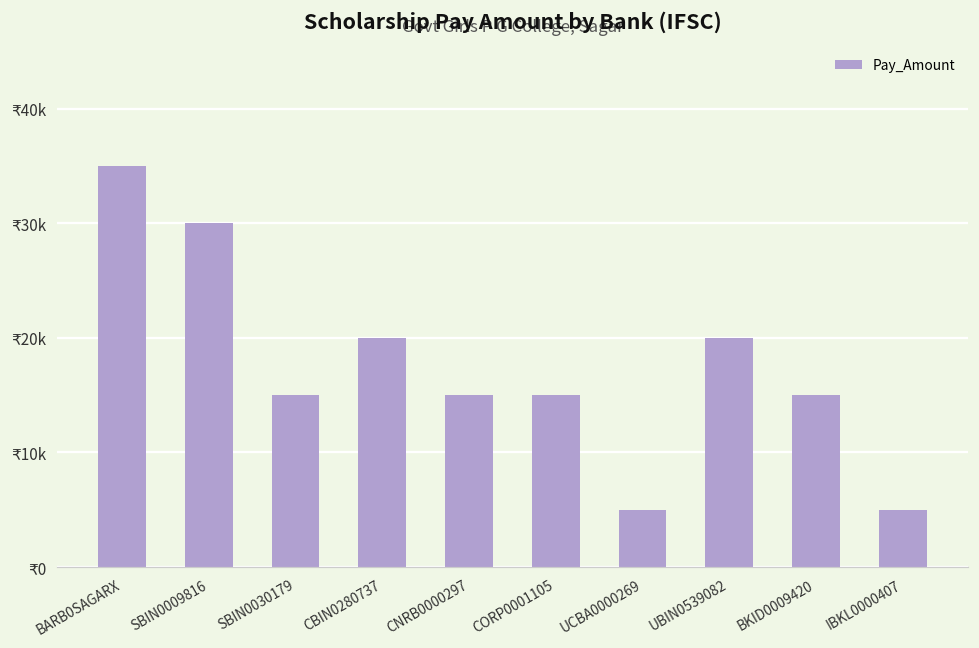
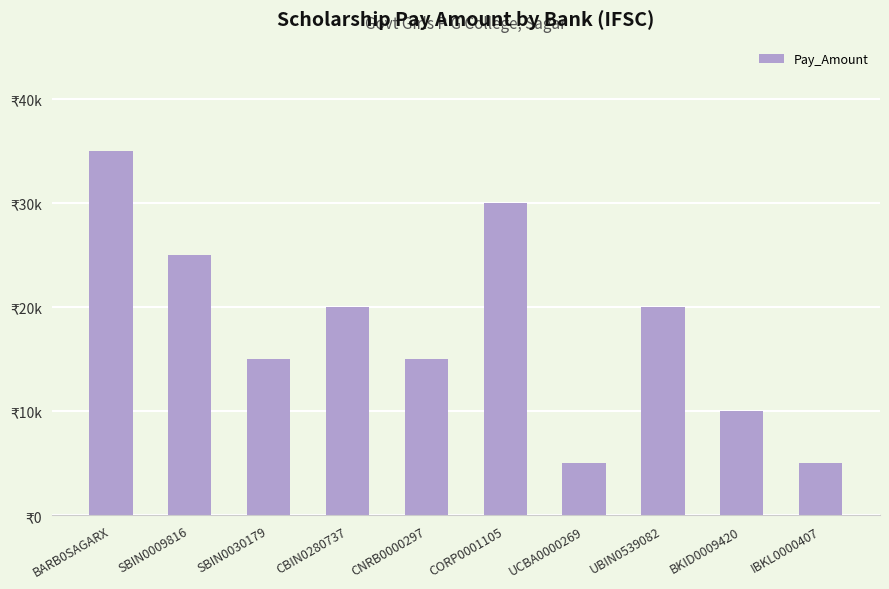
SBIN0009816: ₹30000 -> ₹25000
CORP0001105: ₹15000 -> ₹30000
BKID0009420: ₹15000 -> ₹10000
